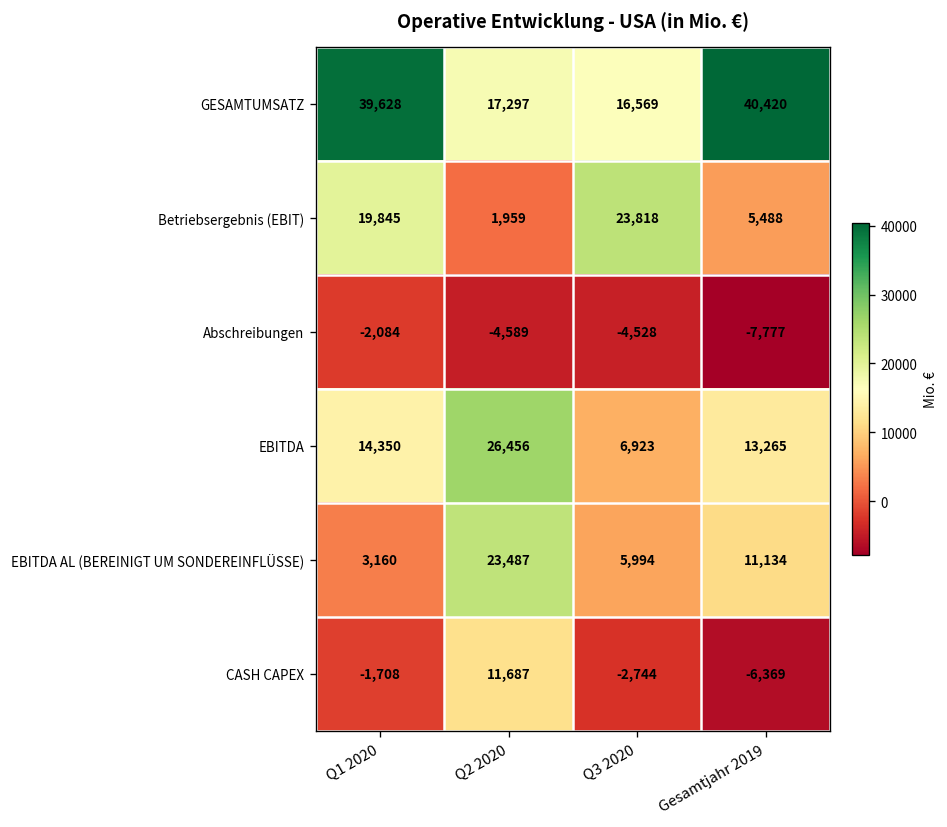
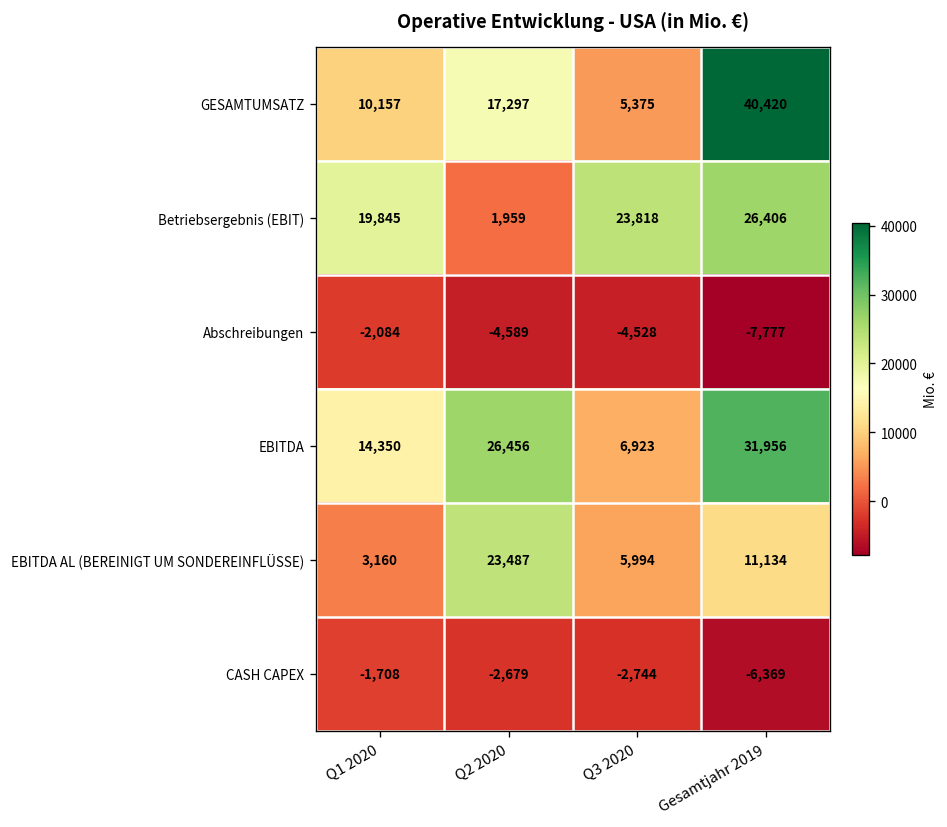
GESAMTUMSATZ, Q1 2020: 39,628 -> 10,157
GESAMTUMSATZ, Q3 2020: 16,569 -> 5,375
Betriebsergebnis (EBIT), Gesamtjahr 2019: 5,488 -> 26,406
EBITDA, Gesamtjahr 2019: 13,265 -> 31,956
CASH CAPEX, Q2 2020: 11,687 -> -2,679
